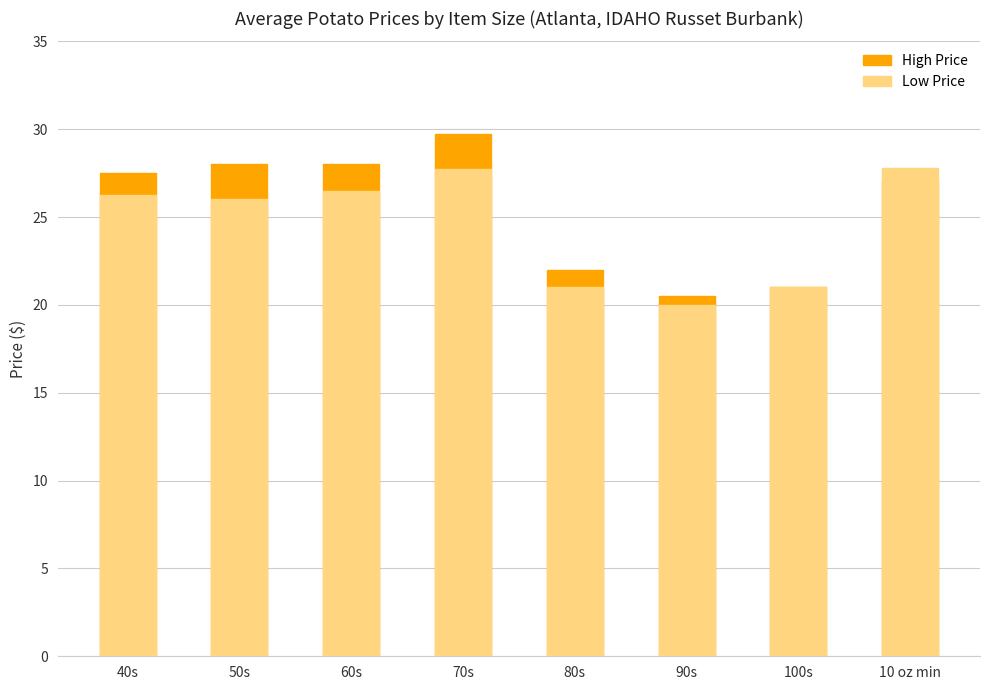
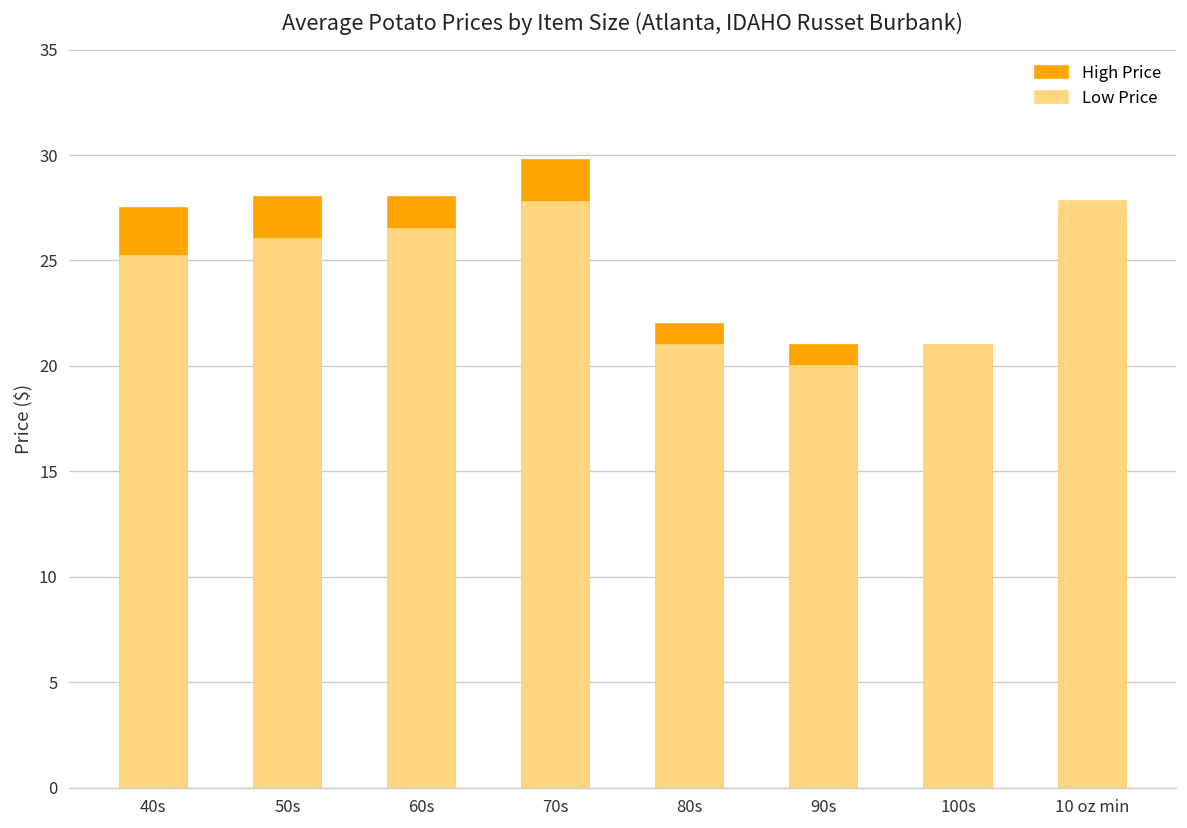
Low Price, 40s: 26.3 -> 25.2
High Price, 90s: 20.5 -> 21.0
